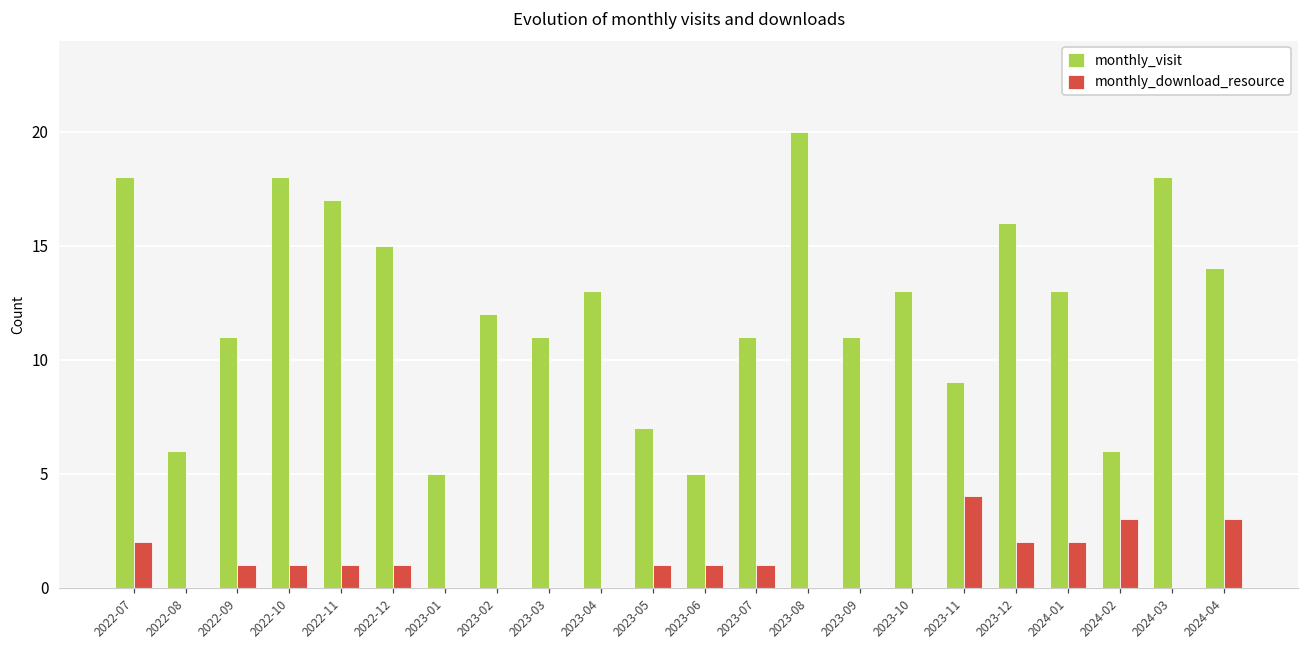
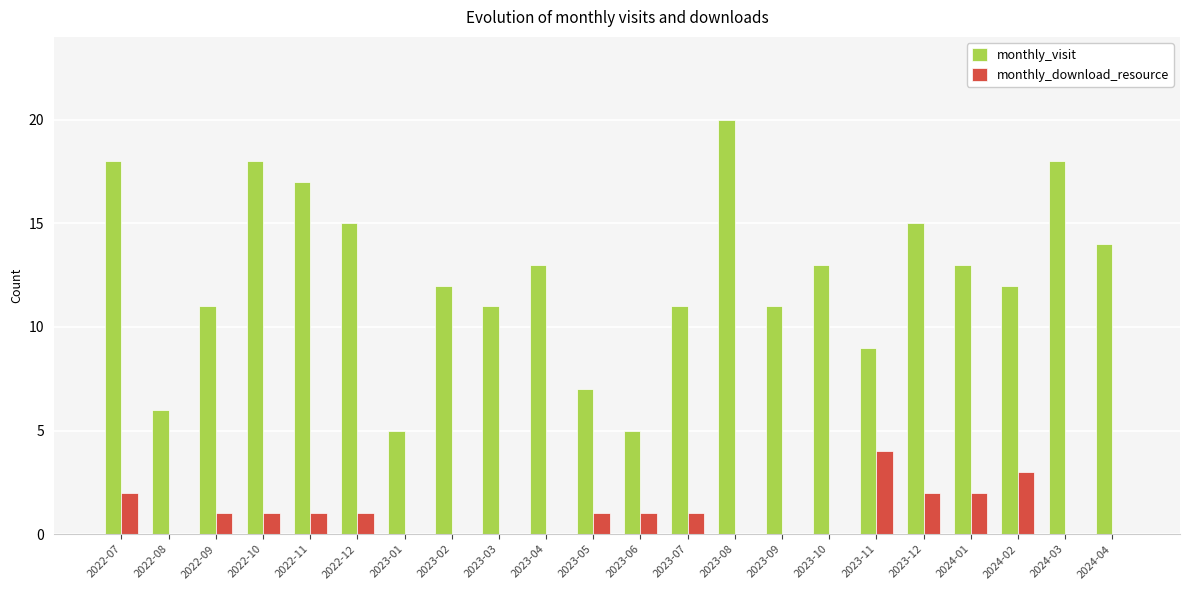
monthly_visit, 2023-12: 16 -> 15
monthly_visit, 2024-02: 6 -> 12
monthly_download_resource, 2024-04: 3 -> 0
